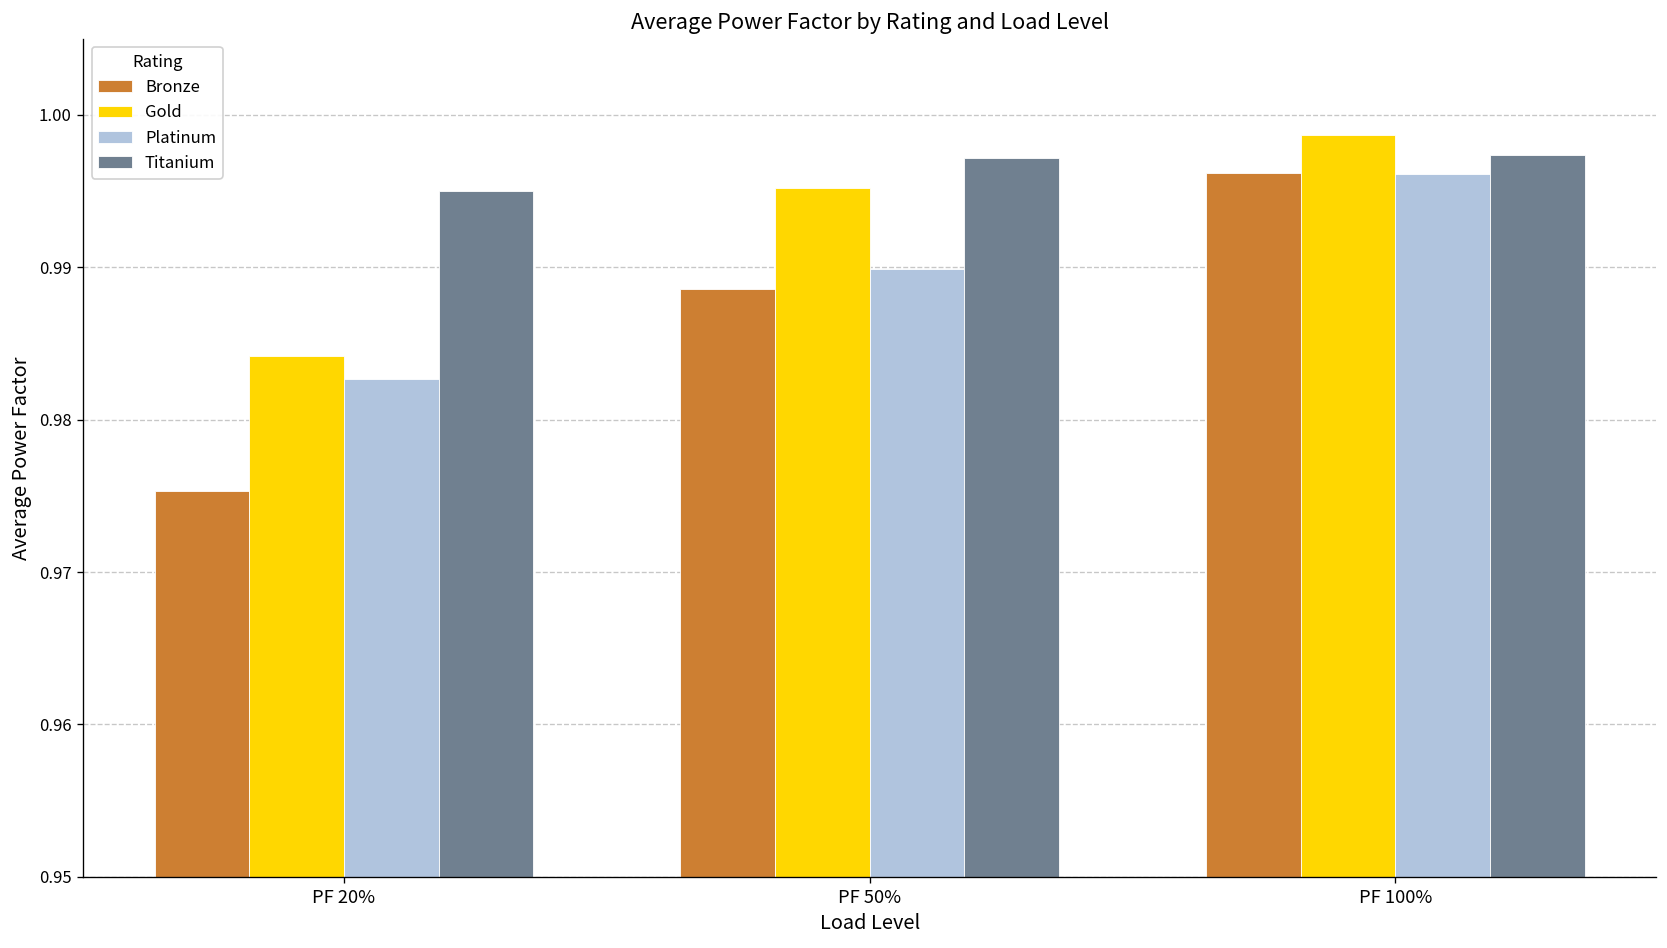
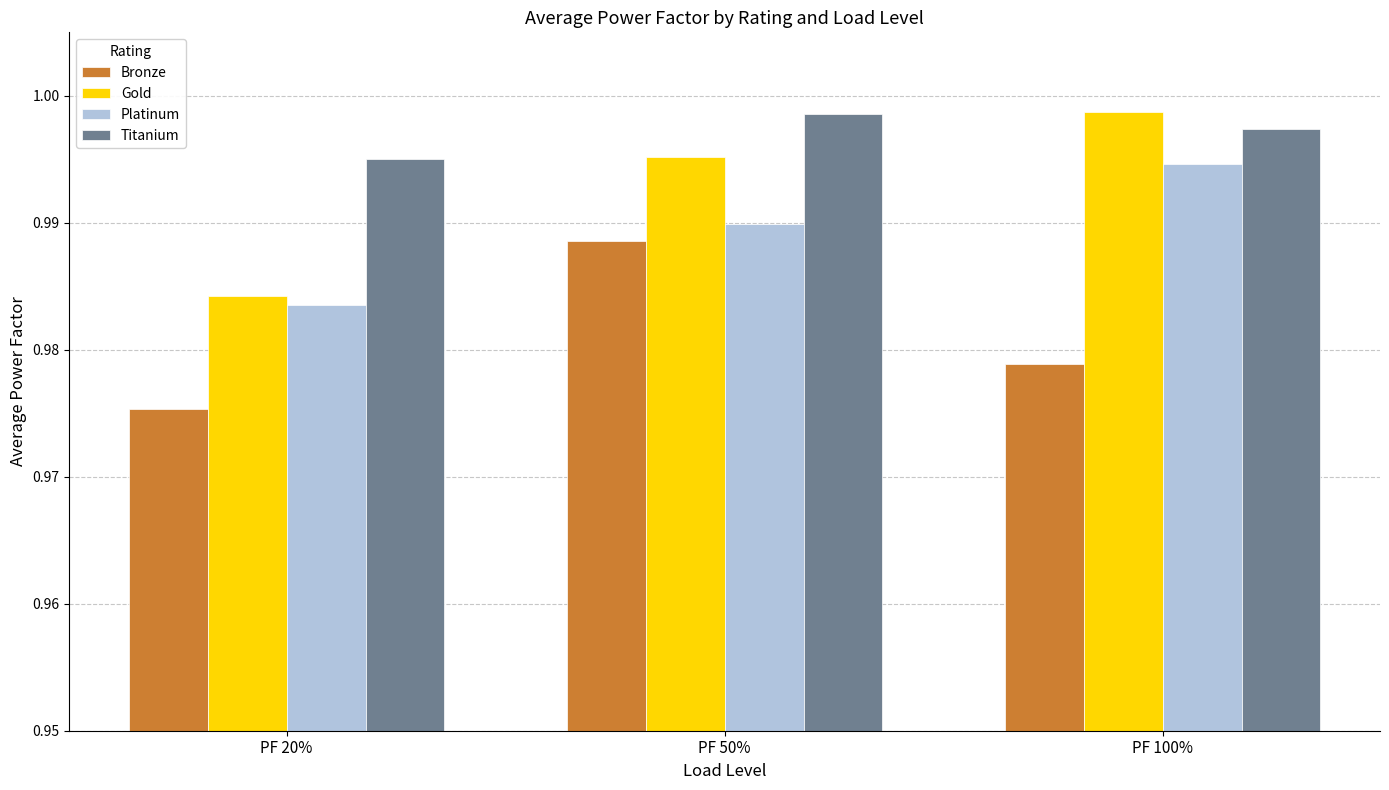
Platinum, PF 20%: 0.9827 -> 0.9835
Titanium, PF 50%: 0.9972 -> 0.9986
Bronze, PF 100%: 0.9962 -> 0.9789
Platinum, PF 100%: 0.9961 -> 0.9946
